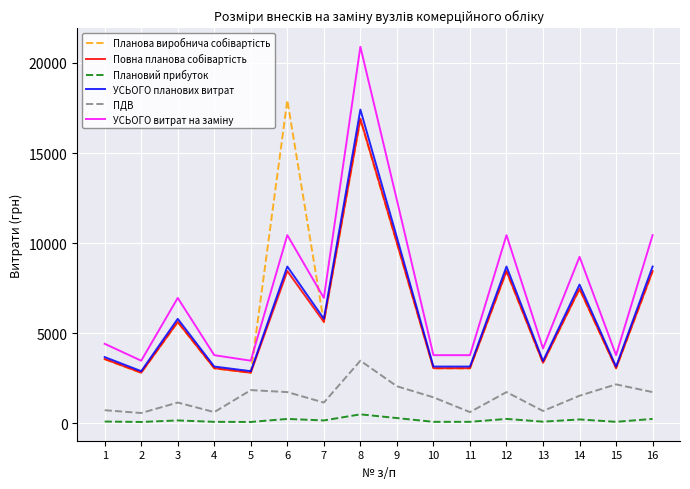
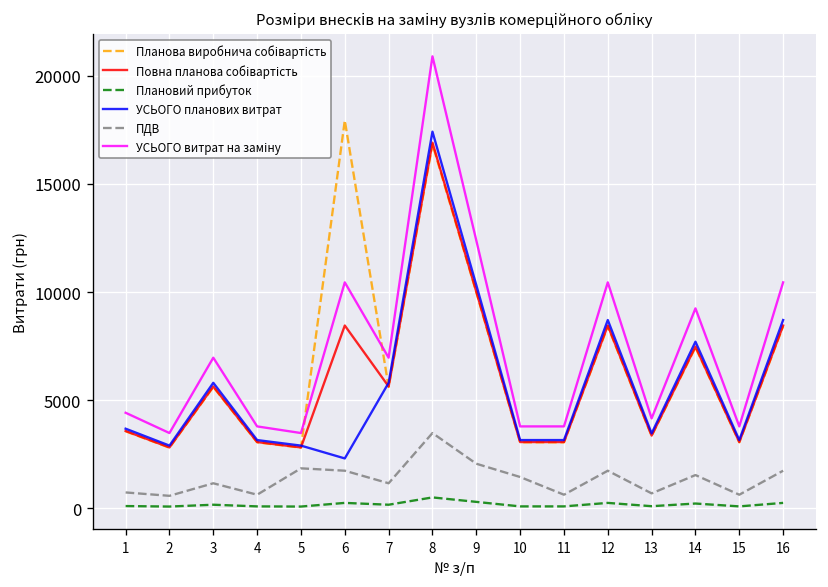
УСЬОГО планових витрат, 6: 8700 -> 2300
ПДВ, 15: 2200 -> 600
